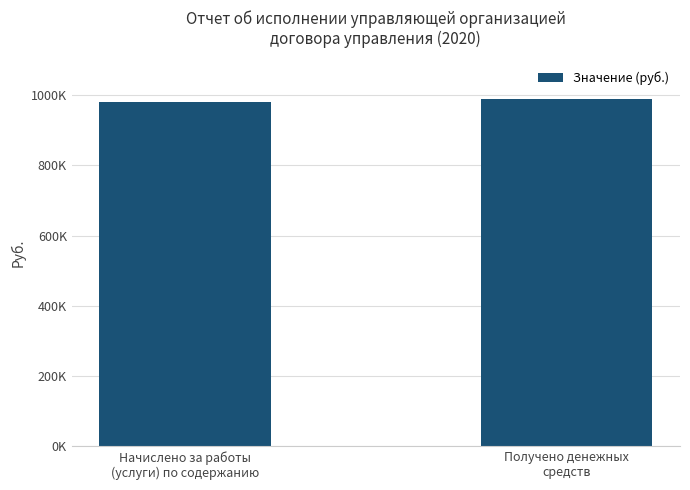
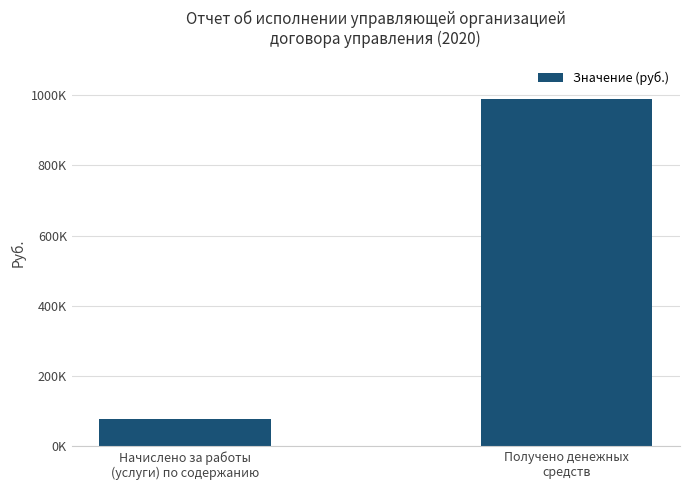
Начислено за работы (услуги) по содержанию: 980000 -> 80000
